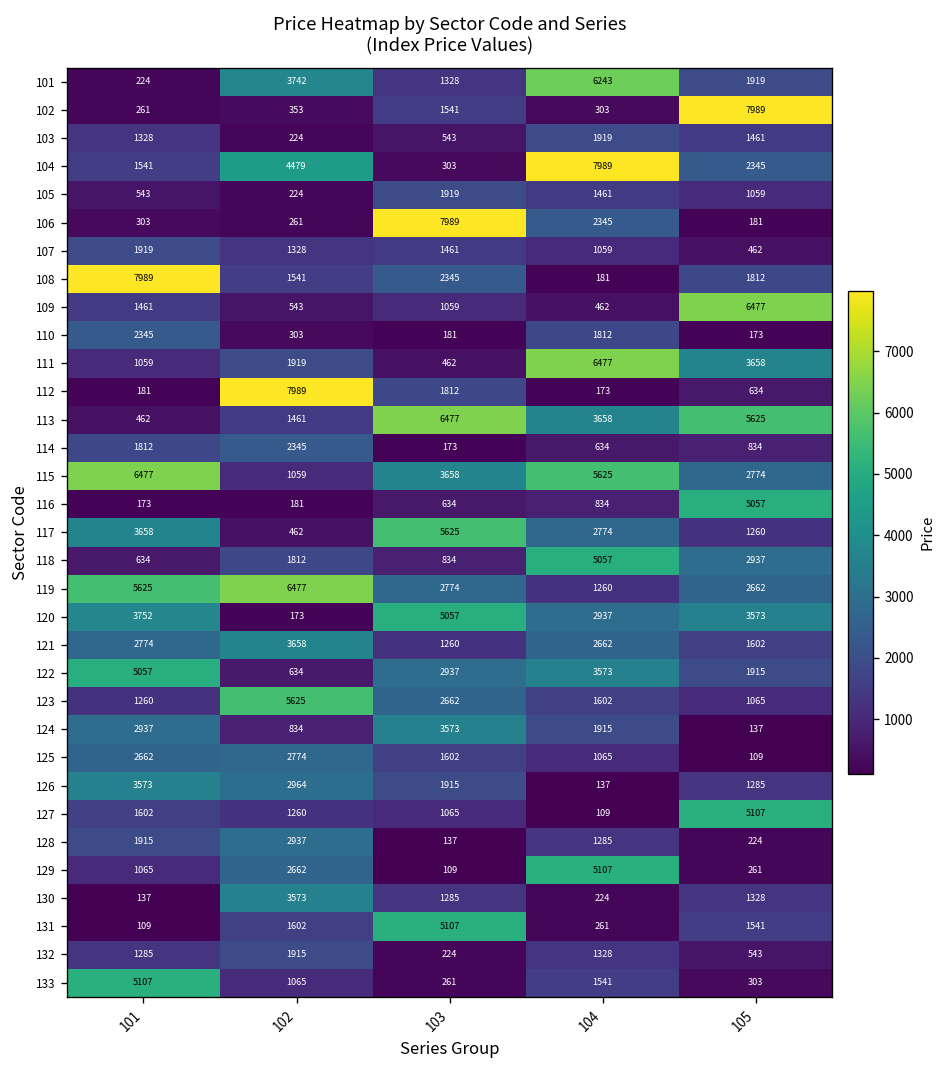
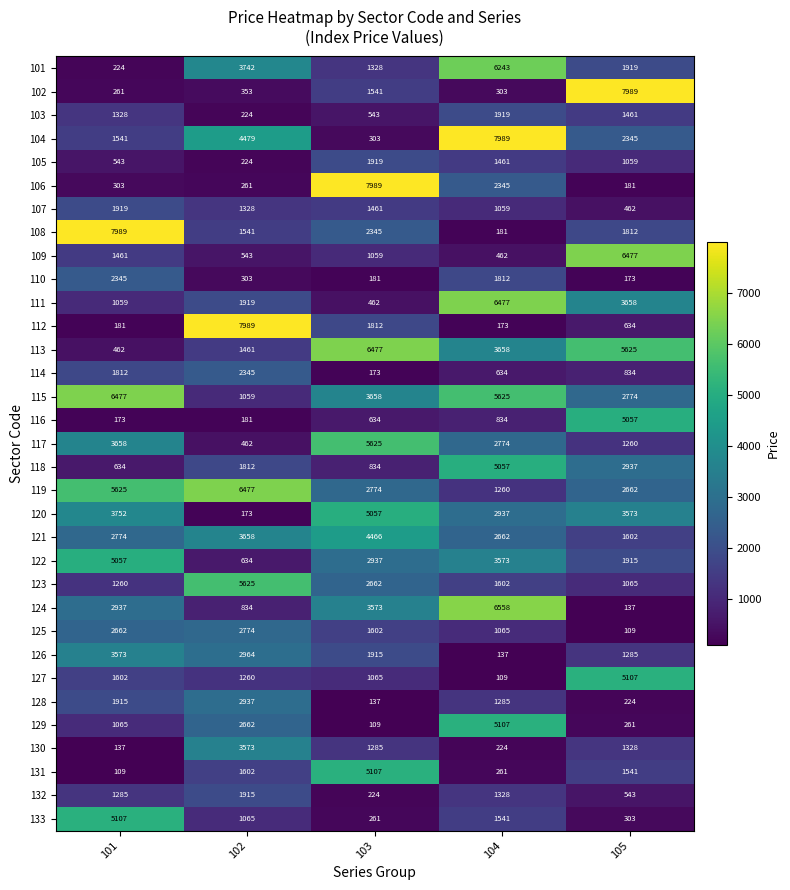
121, 103: 1260 -> 4466
124, 104: 1915 -> 6558
